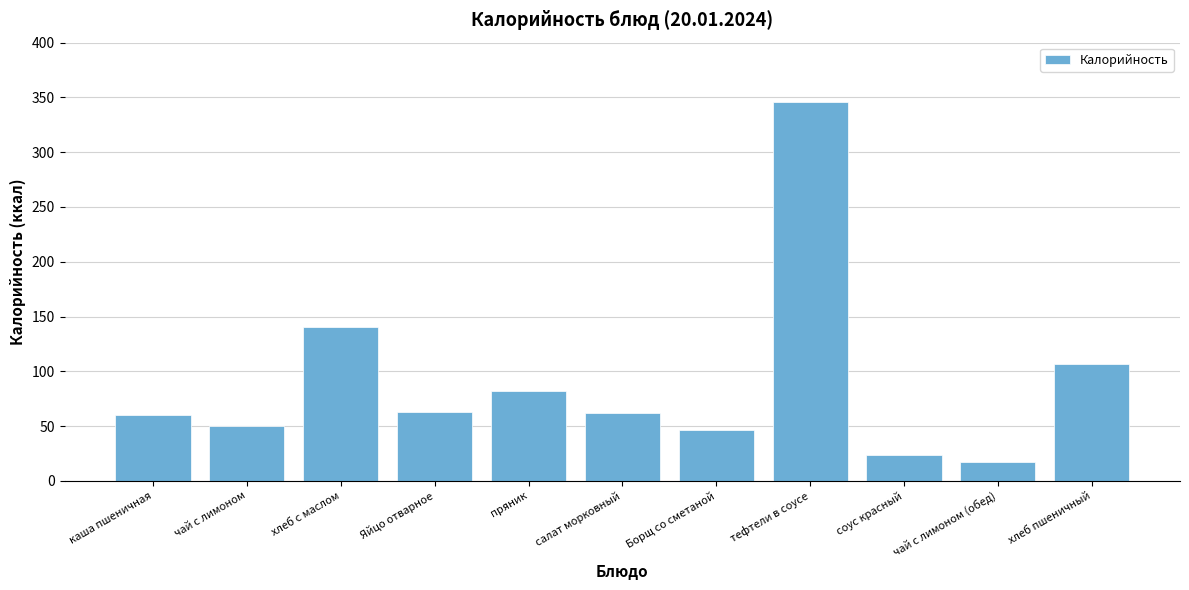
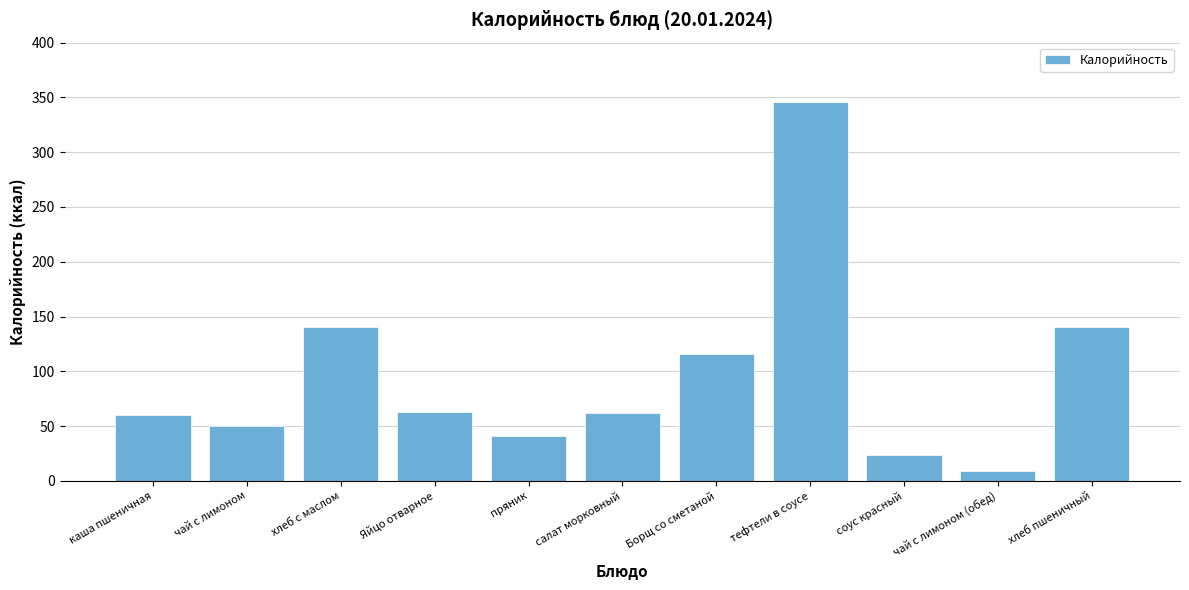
пряник: 82 -> 41
Борщ со сметаной: 46 -> 116
чай с лимоном (обед): 17 -> 9
хлеб пшеничный: 107 -> 140
